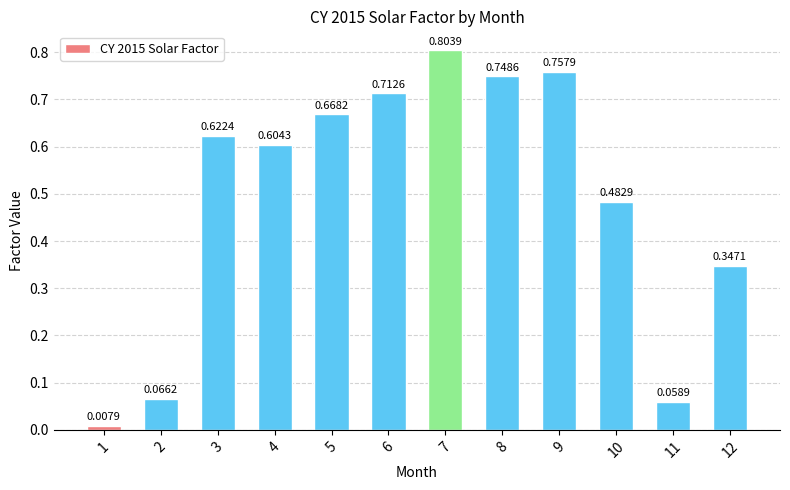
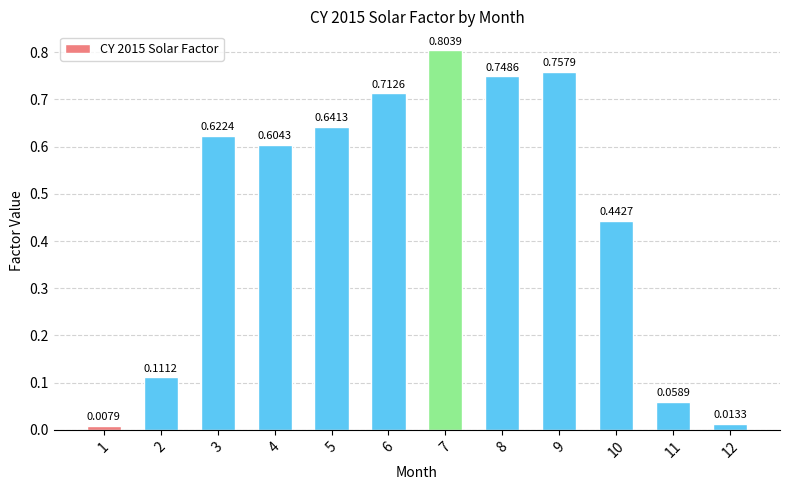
2: 0.0662 -> 0.1112
5: 0.6682 -> 0.6413
10: 0.4829 -> 0.4427
12: 0.3471 -> 0.0133
